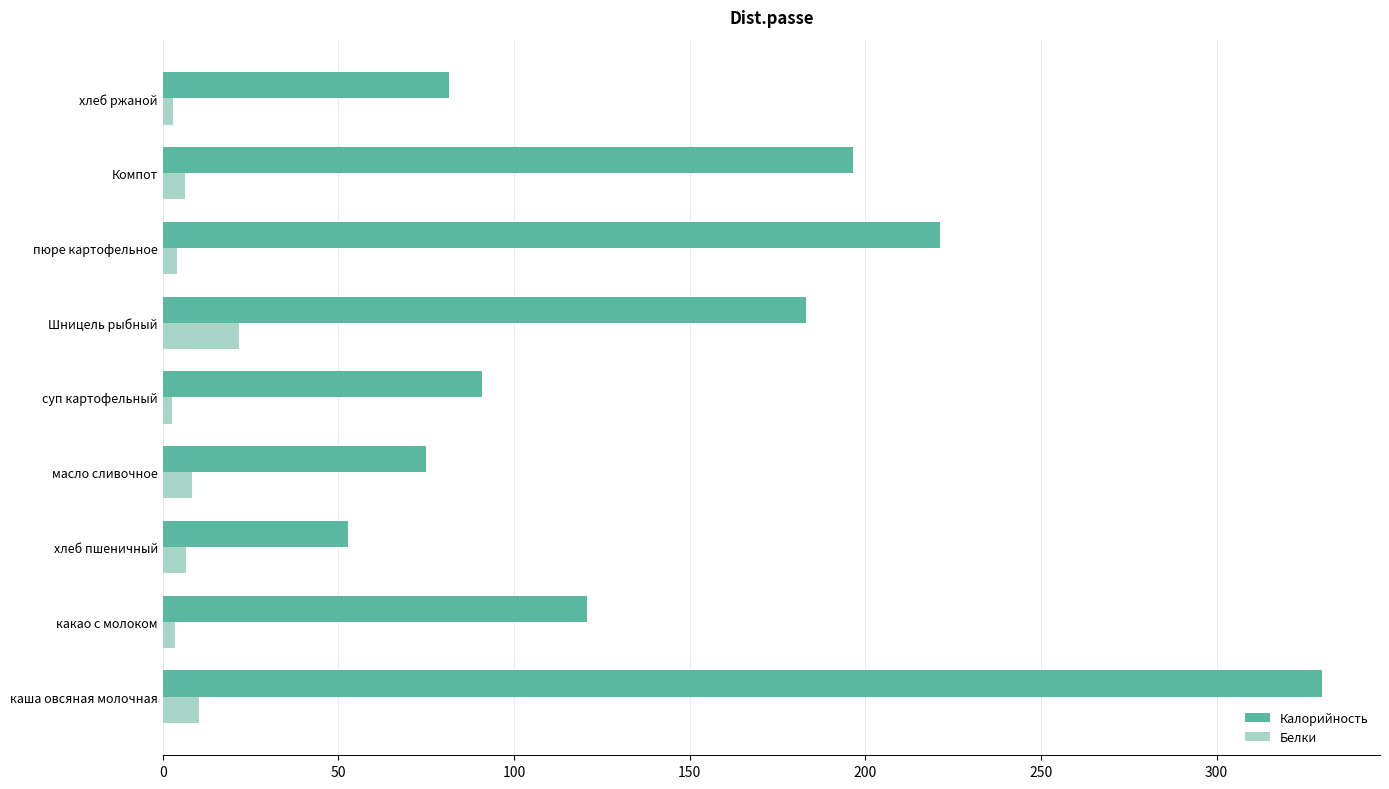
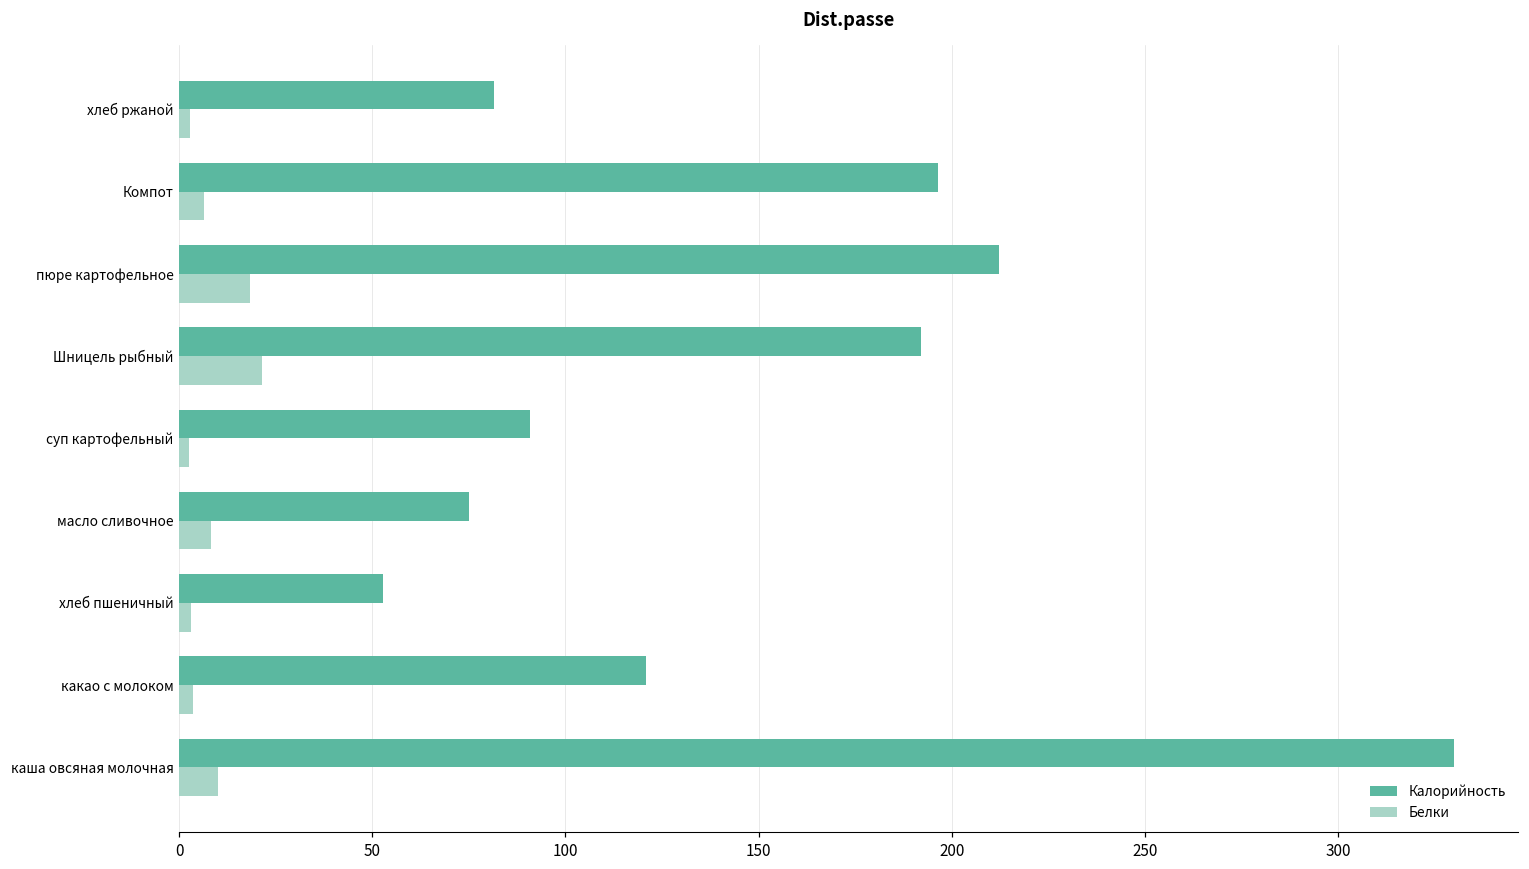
Калорийность, пюре картофельное: 221 -> 212
Белки, пюре картофельное: 4 -> 18
Калорийность, Шницель рыбный: 183 -> 192
Белки, хлеб пшеничный: 7 -> 3
